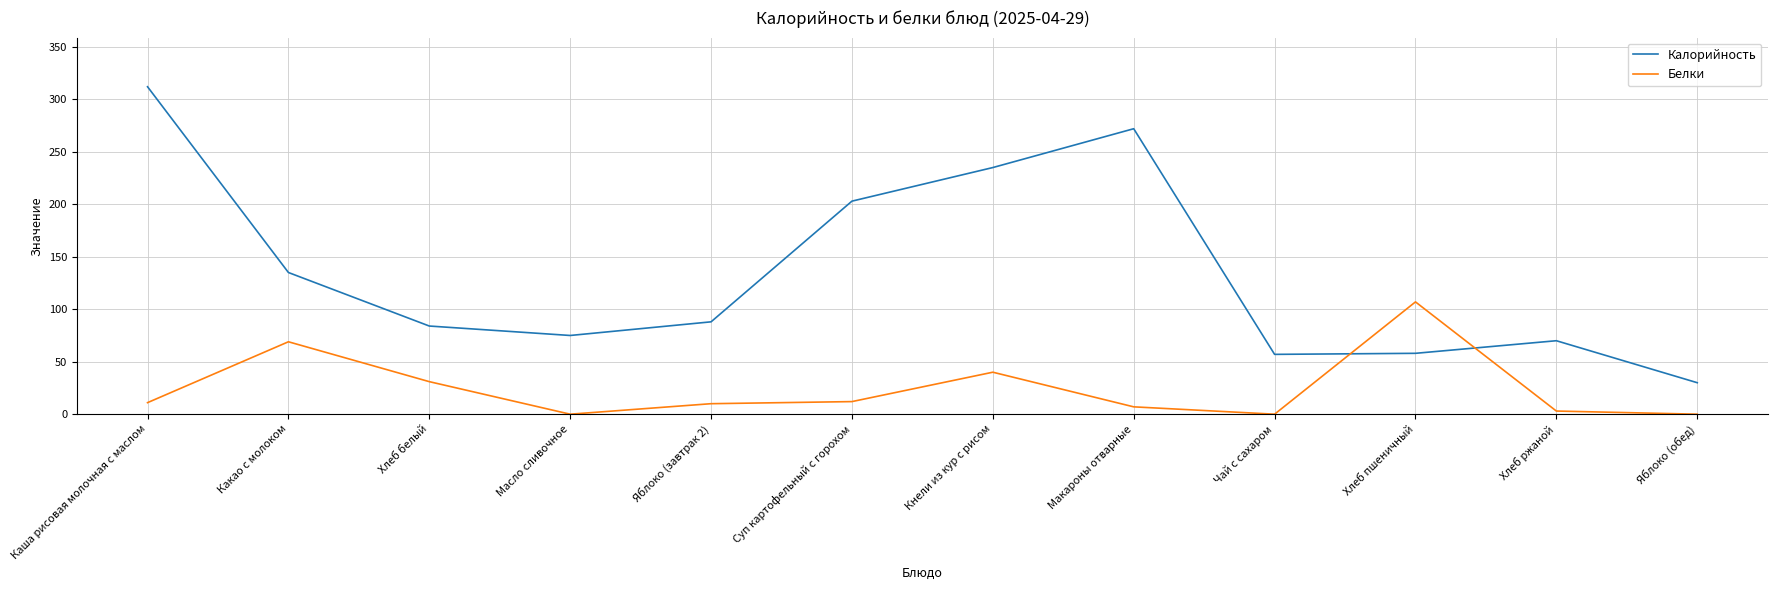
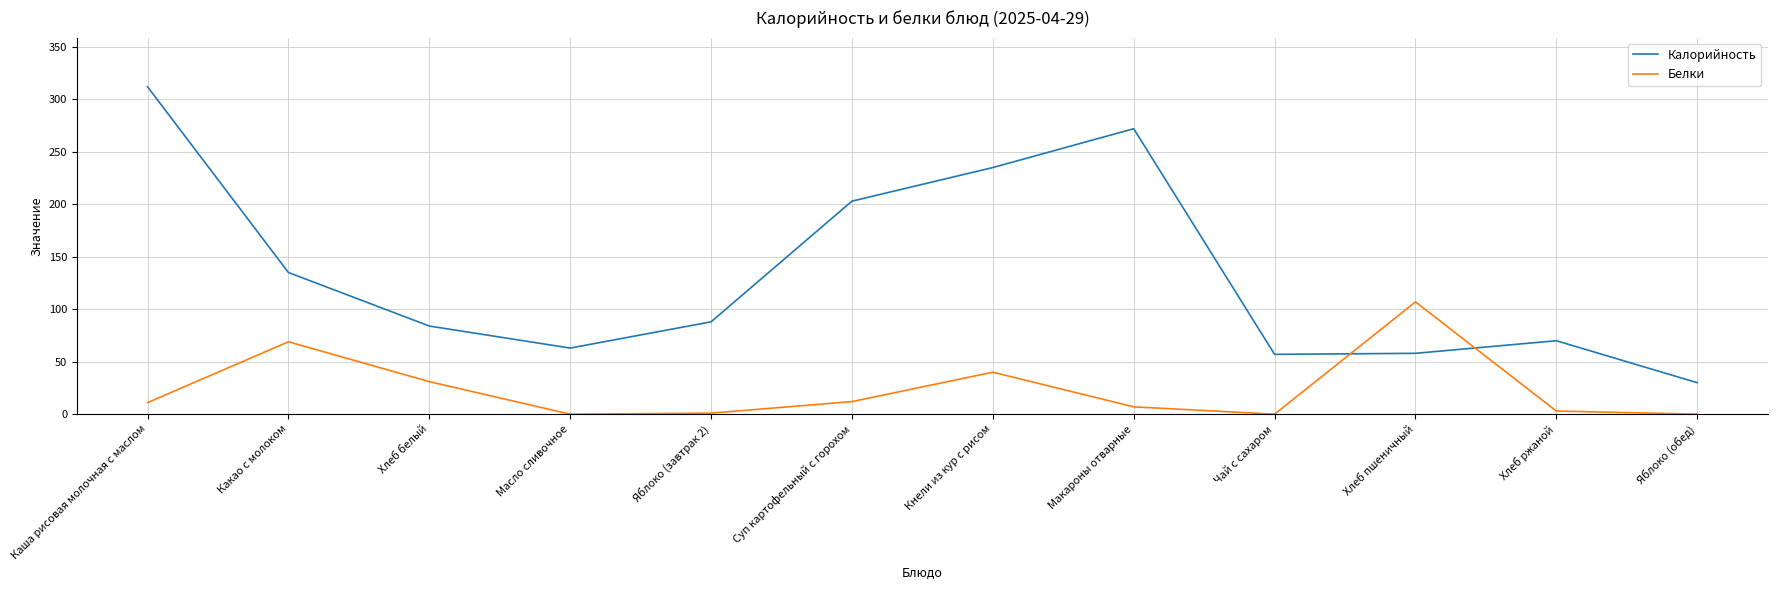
Калорийность, Масло сливочное: 75 -> 63
Белки, Яблоко (завтрак 2): 10 -> 1
